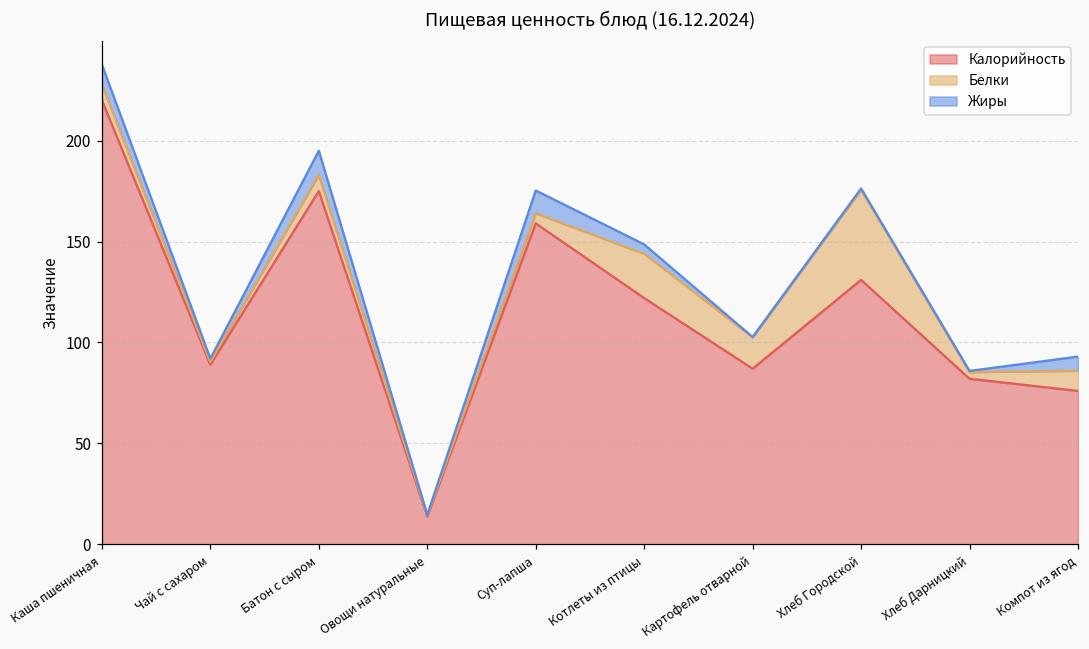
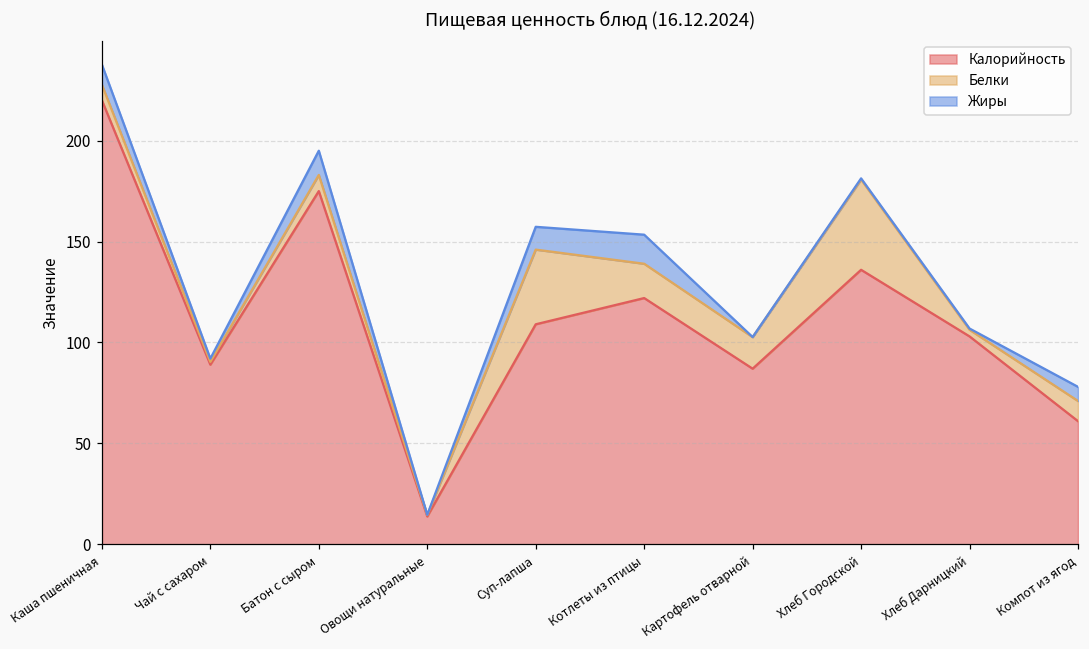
Калорийность, Суп-лапша: 159 -> 109
Белки, Суп-лапша: 5 -> 37
Белки, Котлеты из птицы: 22 -> 17
Жиры, Котлеты из птицы: 5 -> 14
Калорийность, Хлеб Городской: 131 -> 136
Калорийность, Хлеб Дарницкий: 82 -> 103
Калорийность, Компот из ягод: 76 -> 61
